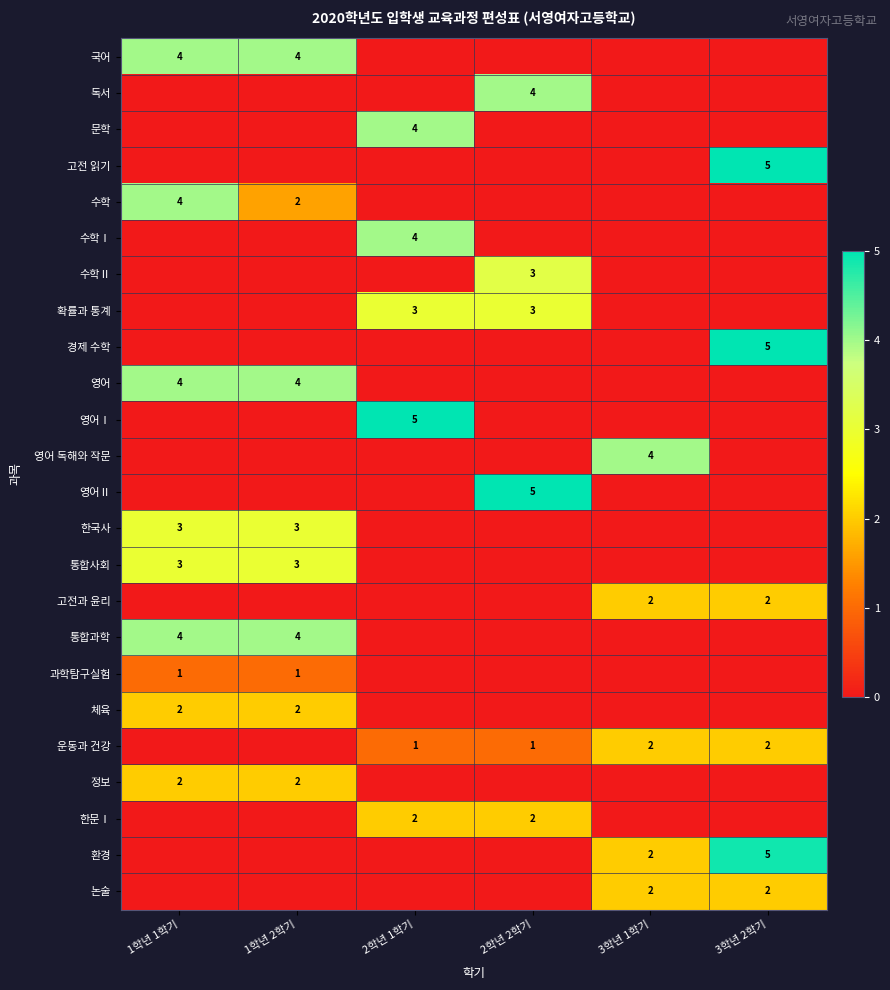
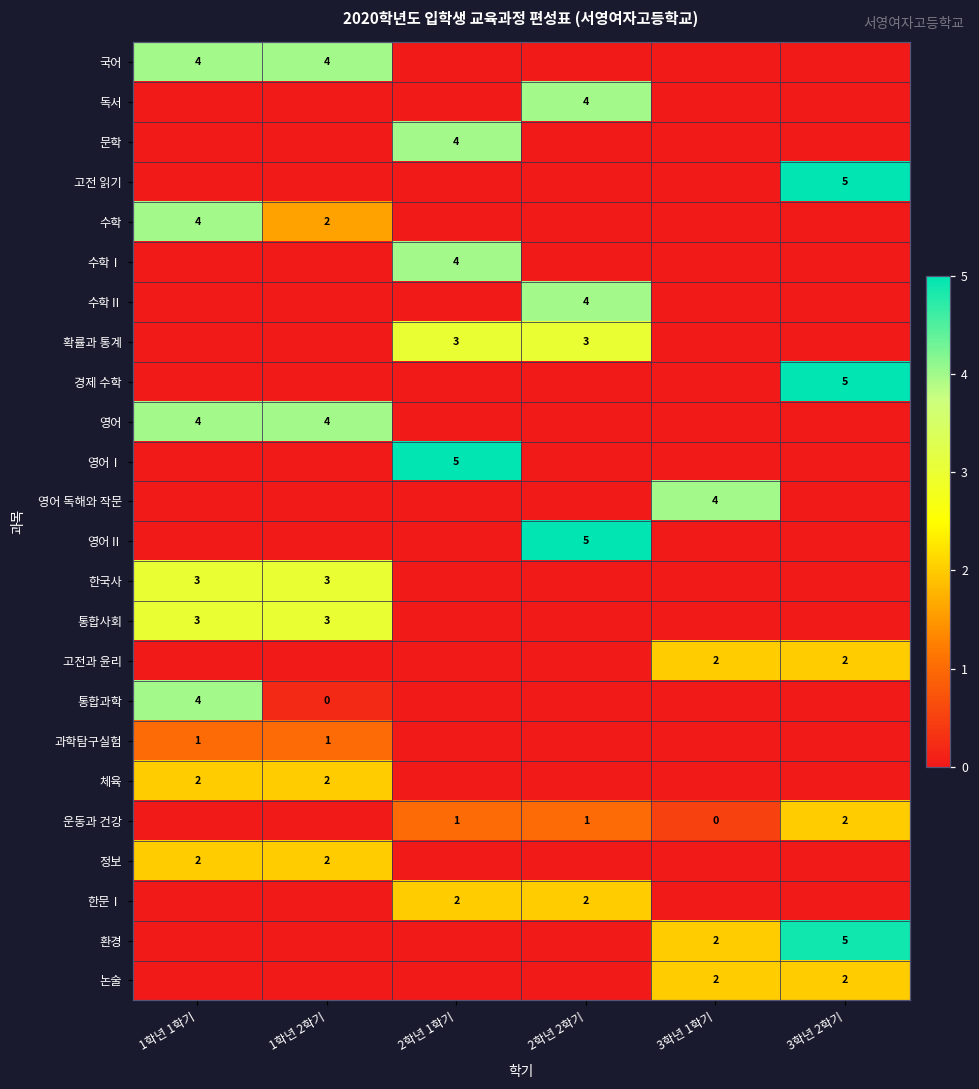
수학Ⅱ, 2학년 2학기: 3 -> 4
통합과학, 1학년 2학기: 4 -> 0
운동과 건강, 3학년 1학기: 2 -> 0
